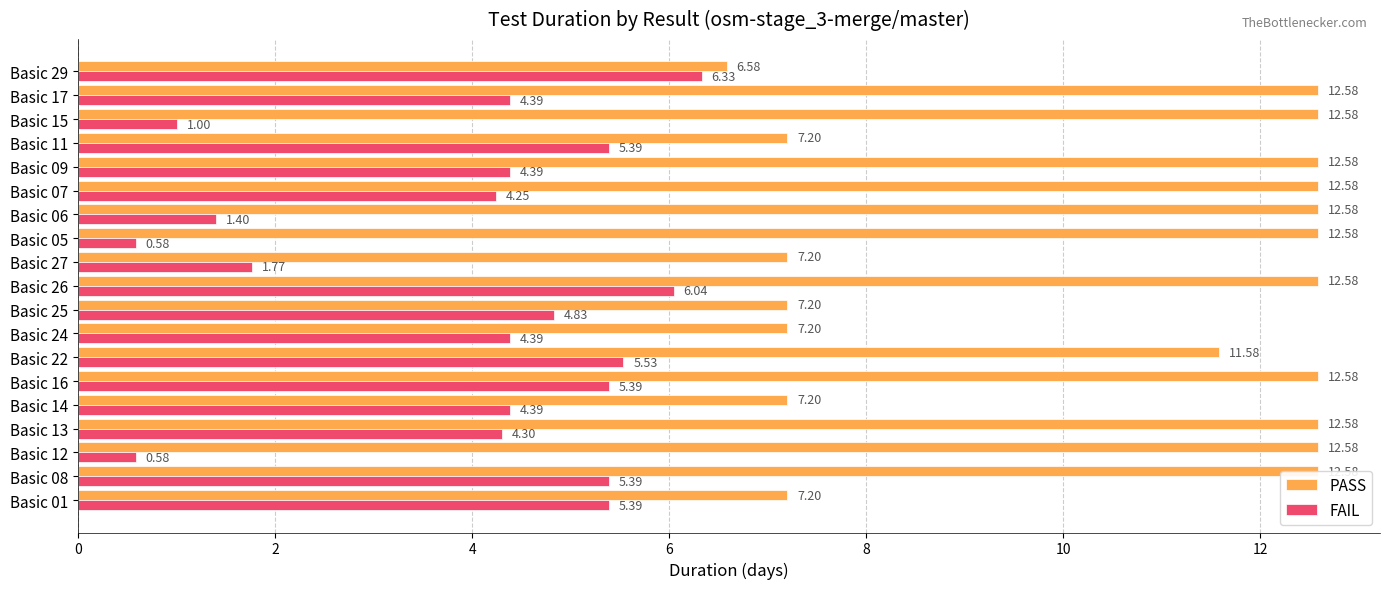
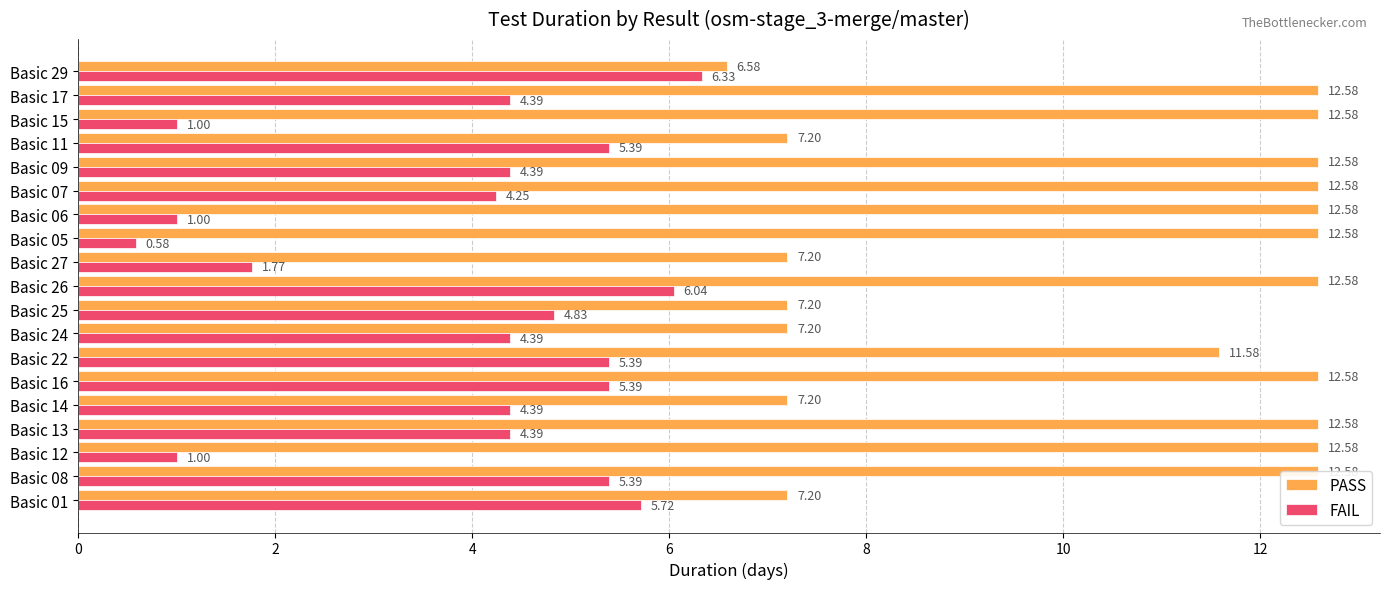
FAIL, Basic 06: 1.40 -> 1.00
FAIL, Basic 22: 5.53 -> 5.39
FAIL, Basic 13: 4.30 -> 4.39
FAIL, Basic 12: 0.58 -> 1.00
FAIL, Basic 01: 5.39 -> 5.72
